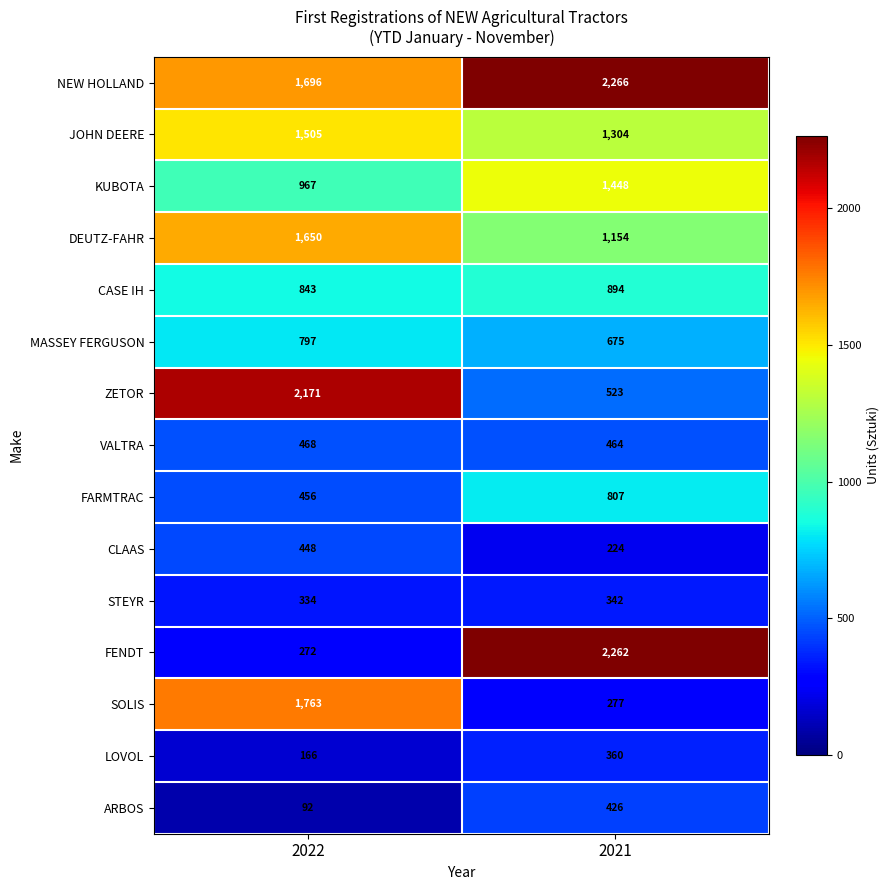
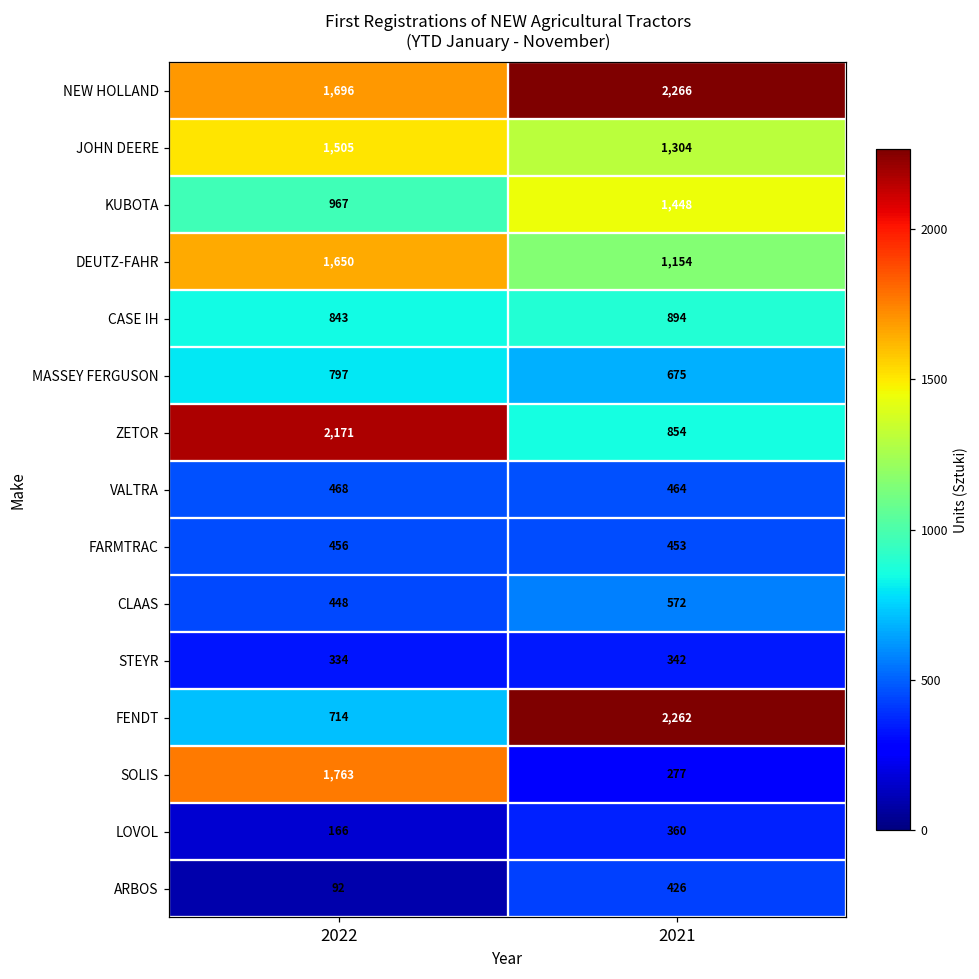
ZETOR, 2021: 523 -> 854
FARMTRAC, 2021: 807 -> 453
CLAAS, 2021: 224 -> 572
FENDT, 2022: 272 -> 714
